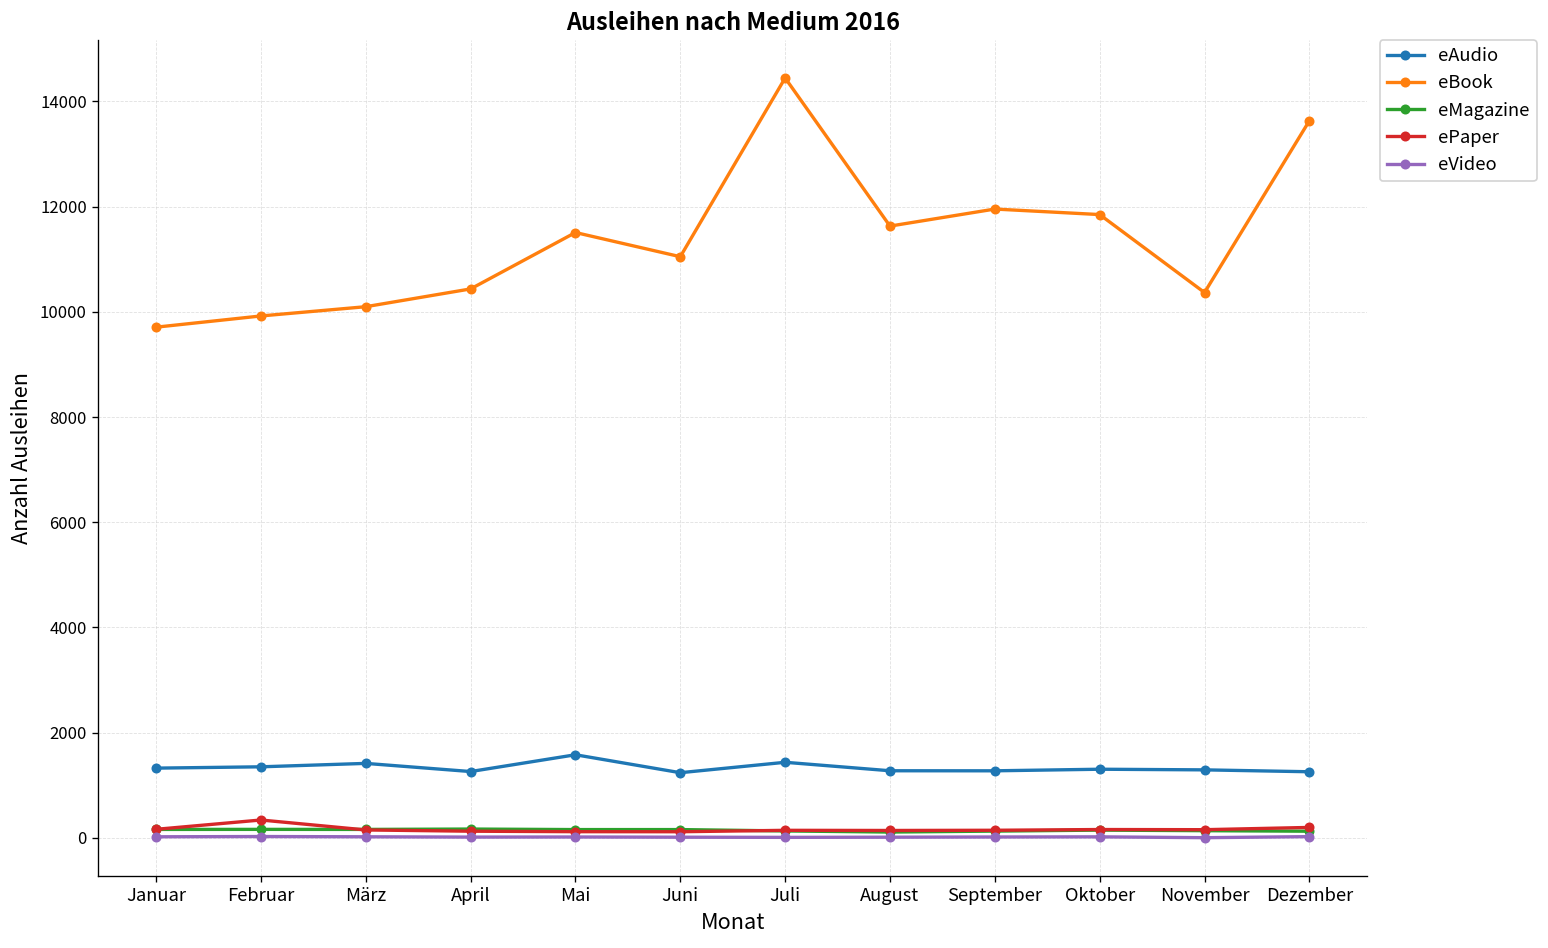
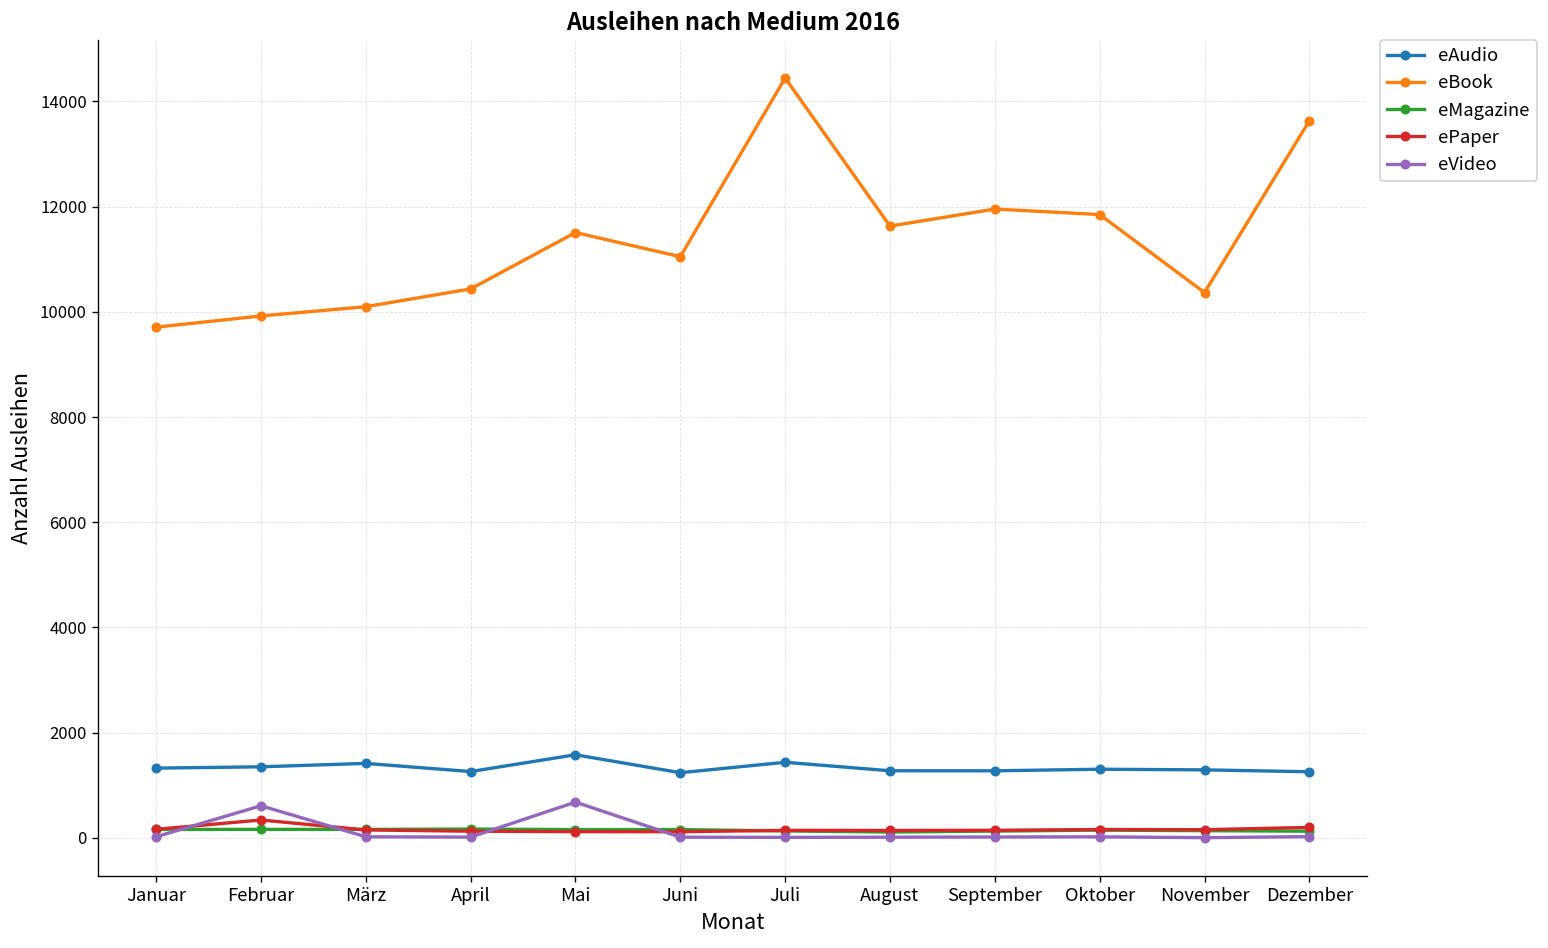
eVideo, Februar: 0 -> 600
eVideo, Mai: 0 -> 700
